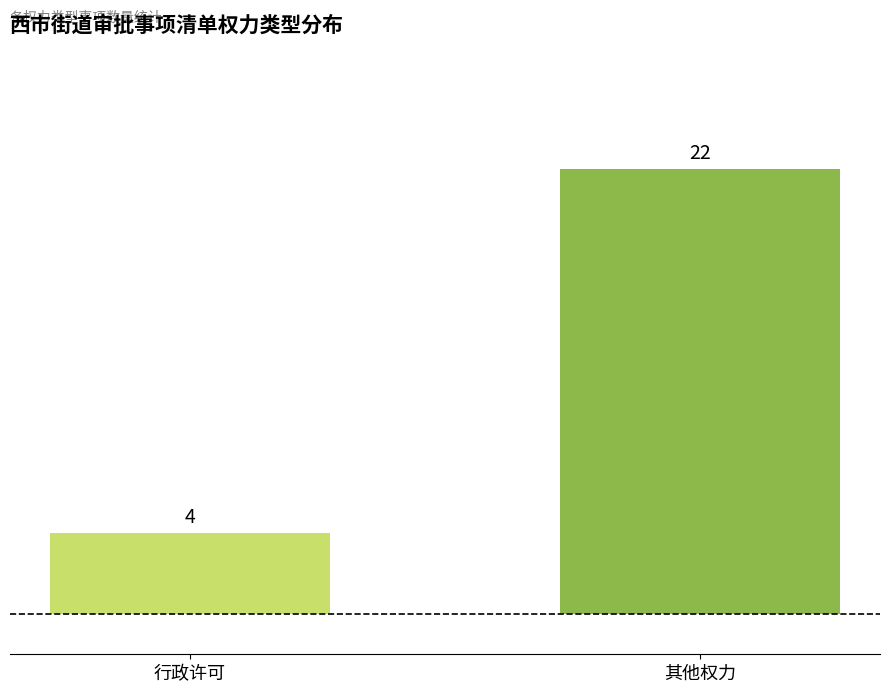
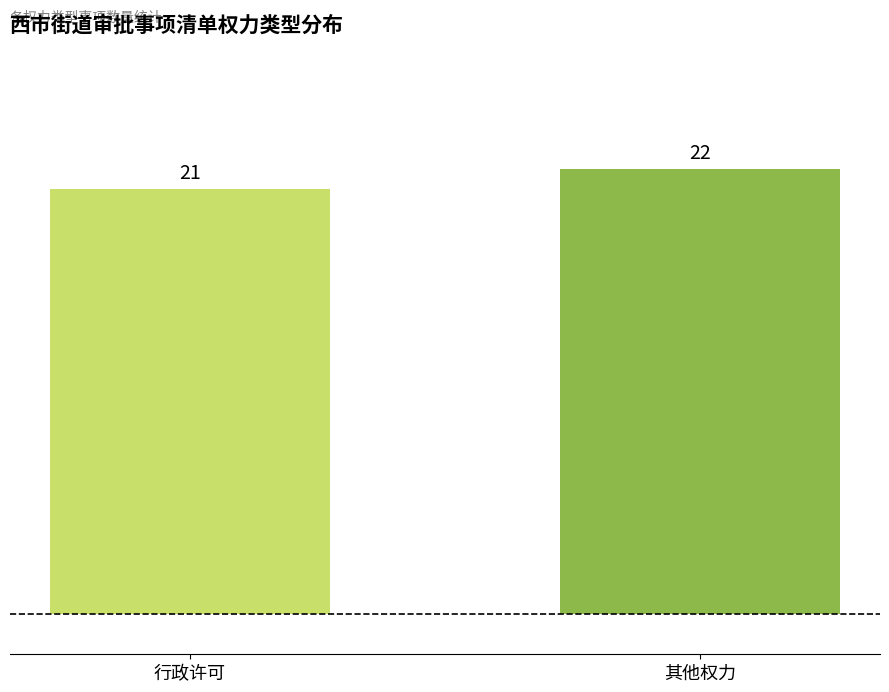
行政许可: 4 -> 21
